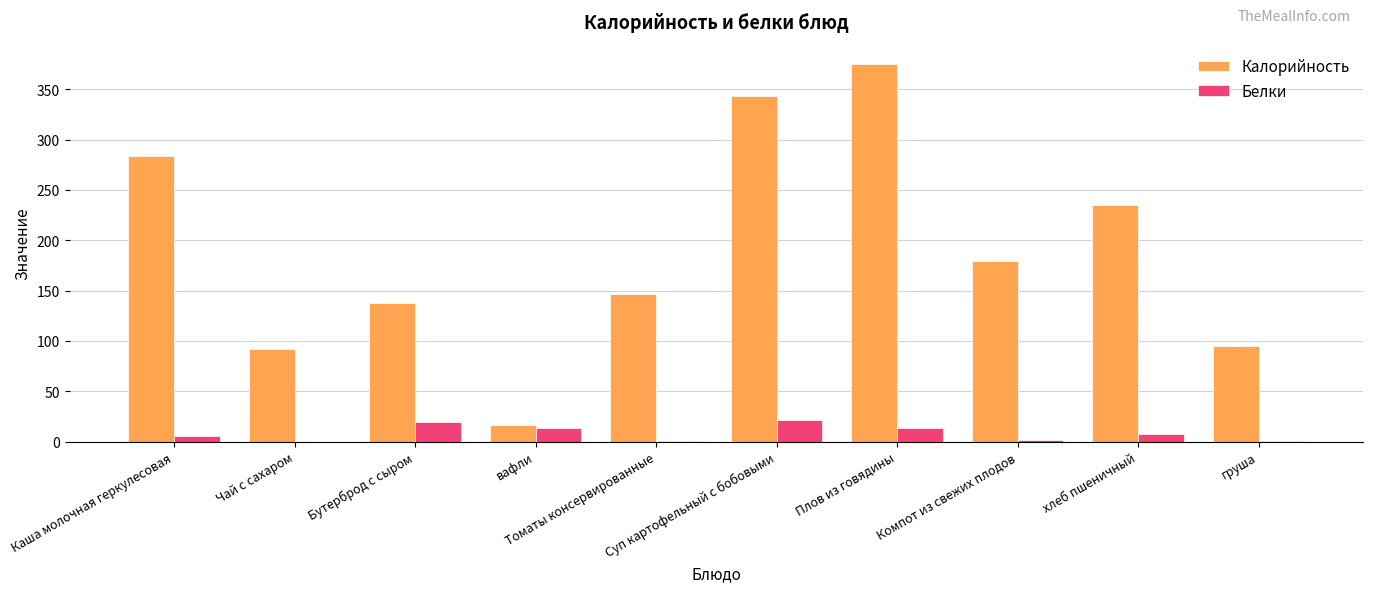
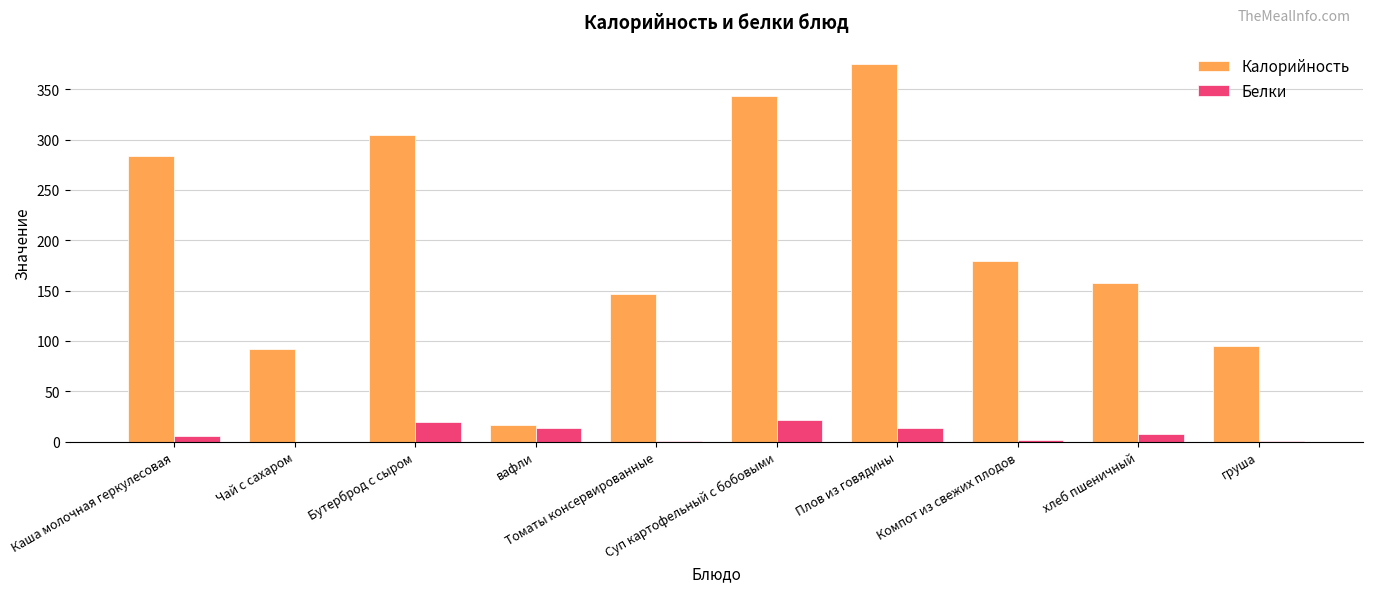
Калорийность, Бутерброд с сыром: 138 -> 304
Калорийность, хлеб пшеничный: 235 -> 158
